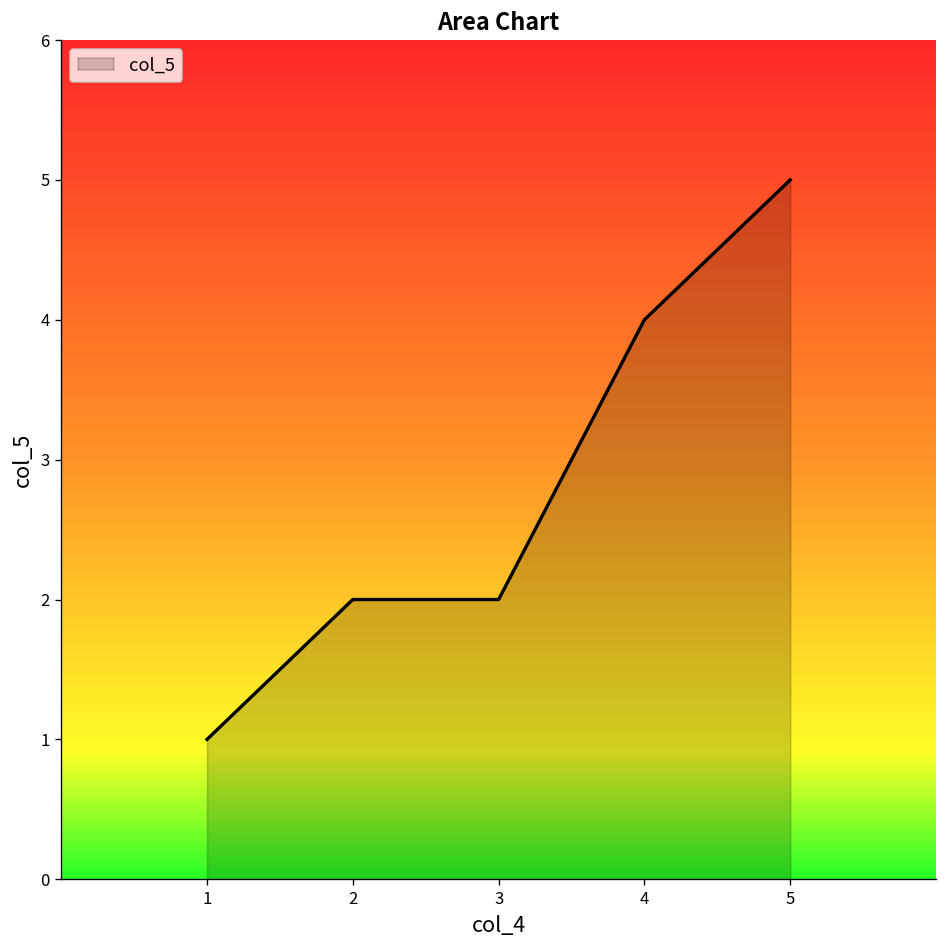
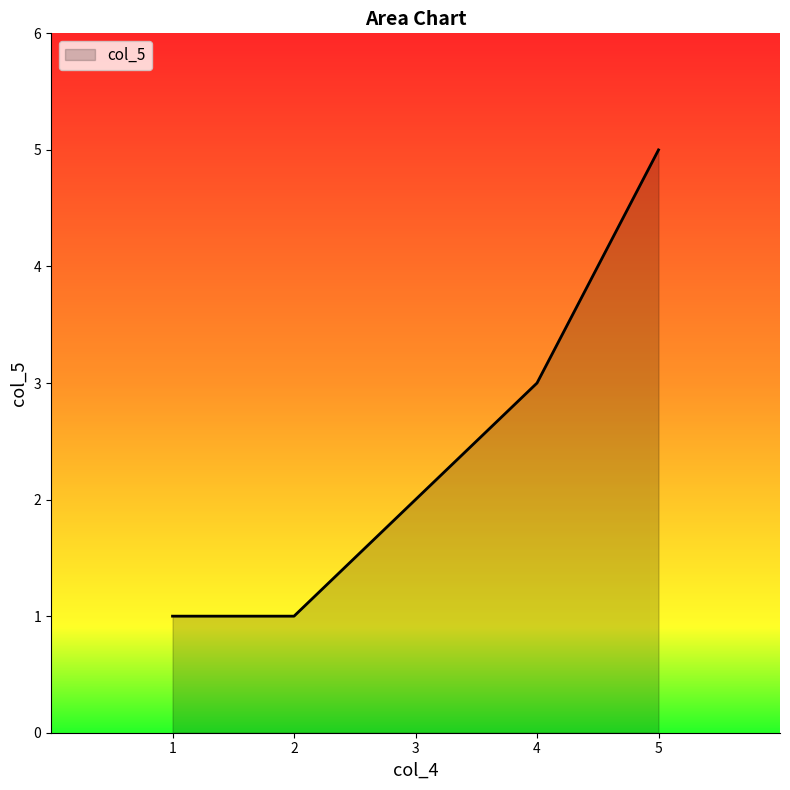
2: 2 -> 1
4: 4 -> 3
